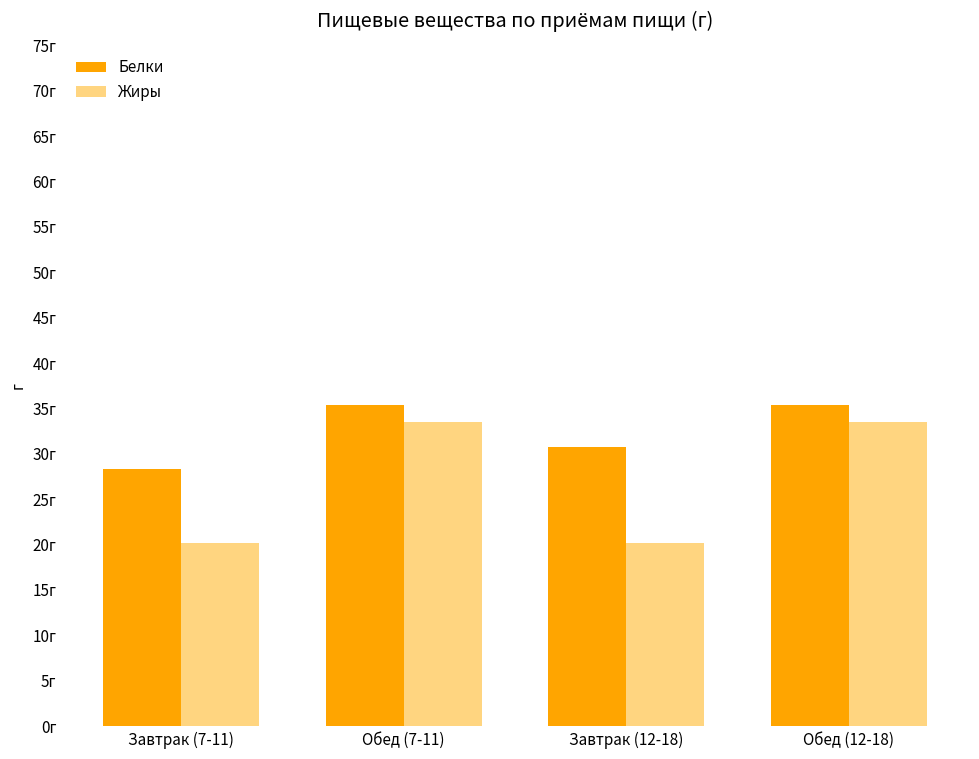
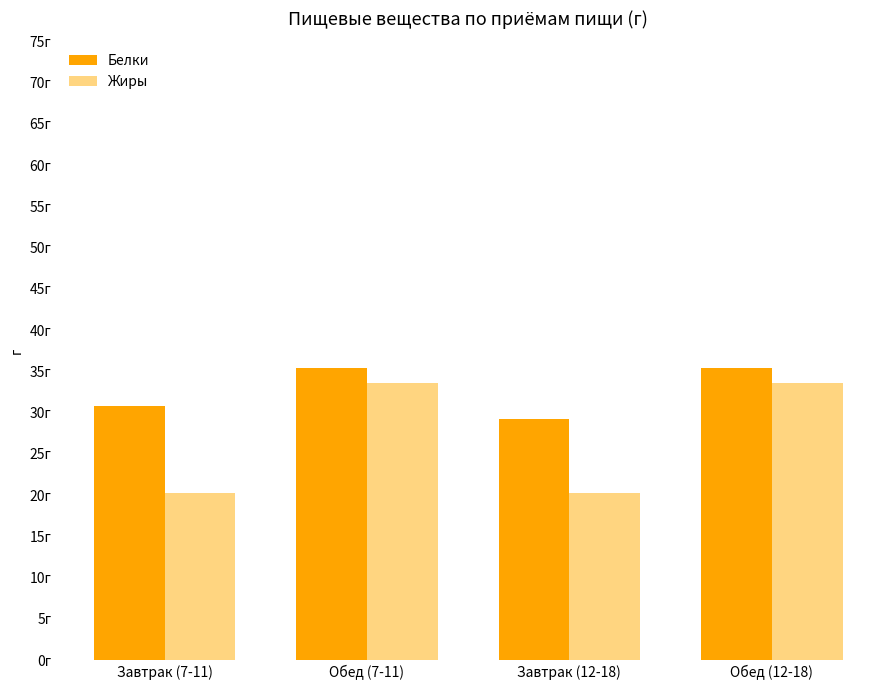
Белки, Завтрак (7-11): 28г -> 31г
Белки, Завтрак (12-18): 31г -> 29г
